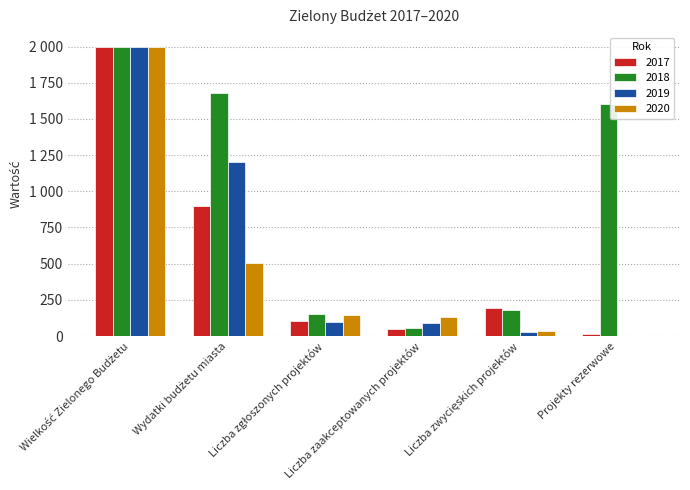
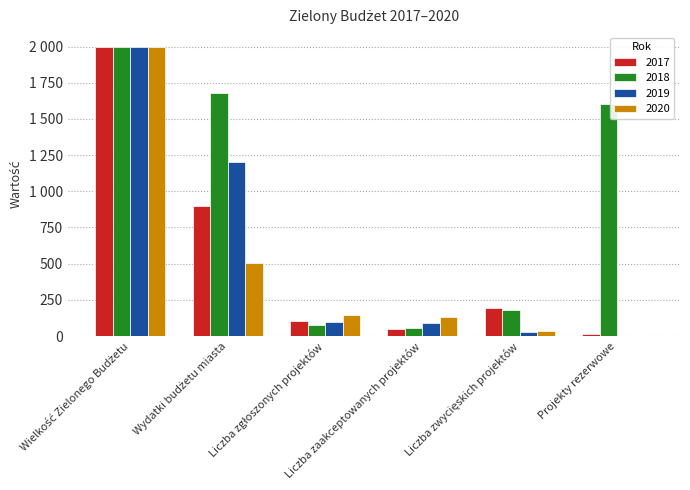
2018, Liczba zgłoszonych projektów: 150 -> 70
